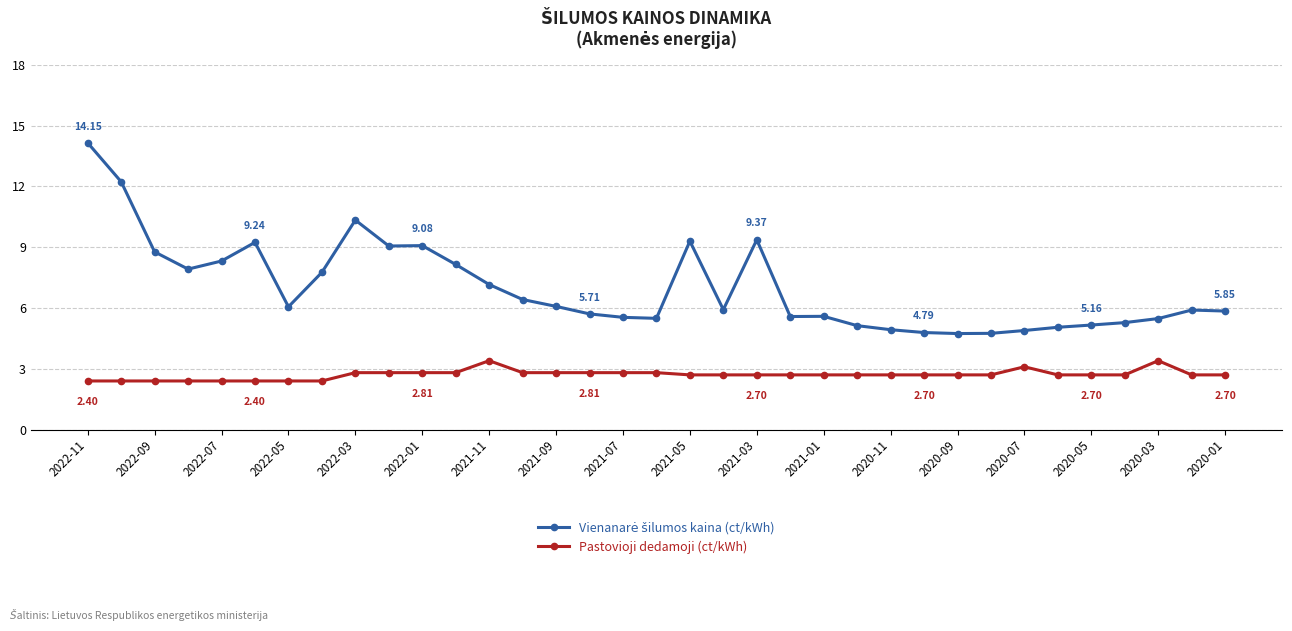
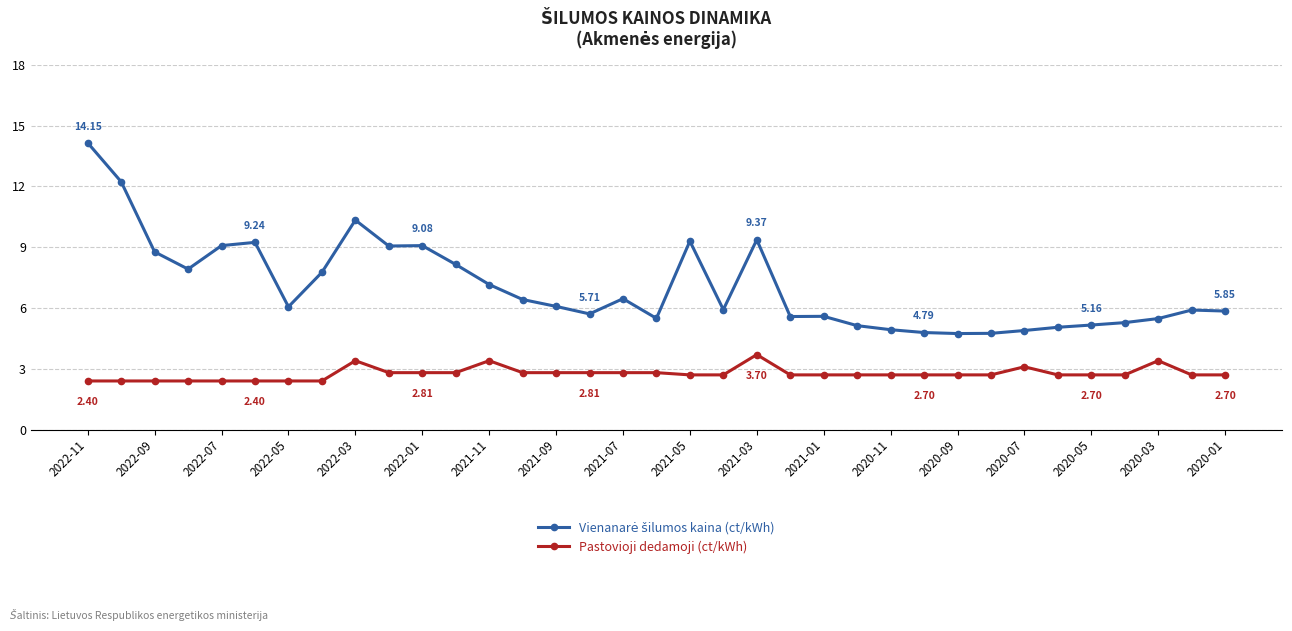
Vienanarė šilumos kaina (ct/kWh), 2022-07: 8.3 -> 9.1
Pastovioji dedamoji (ct/kWh), 2022-03: 2.8 -> 3.4
Vienanarė šilumos kaina (ct/kWh), 2021-07: 5.5 -> 6.5
Pastovioji dedamoji (ct/kWh), 2021-03: 2.70 -> 3.70
